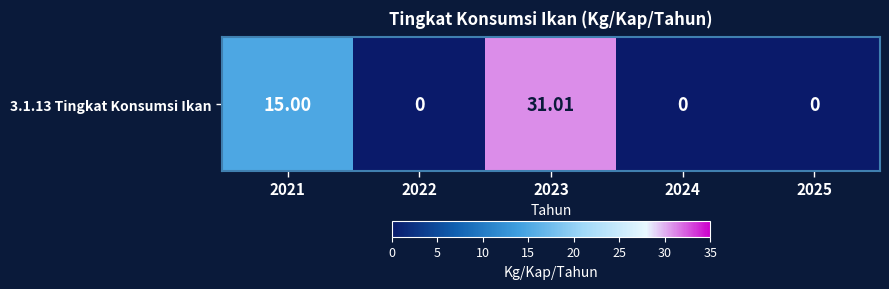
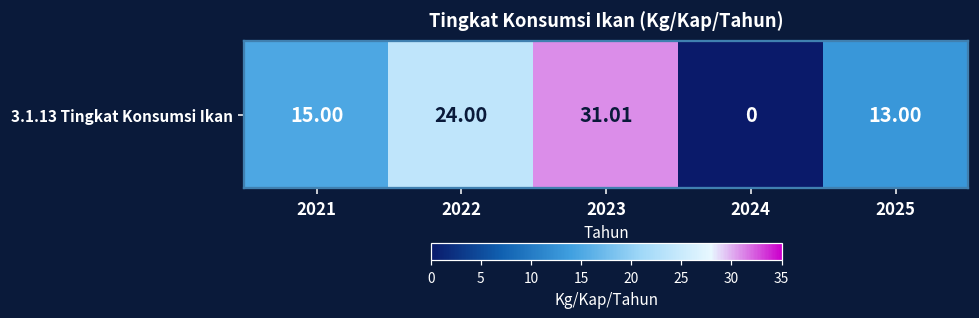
3.1.13 Tingkat Konsumsi Ikan, 2022: 0 -> 24.00
3.1.13 Tingkat Konsumsi Ikan, 2025: 0 -> 13.00
